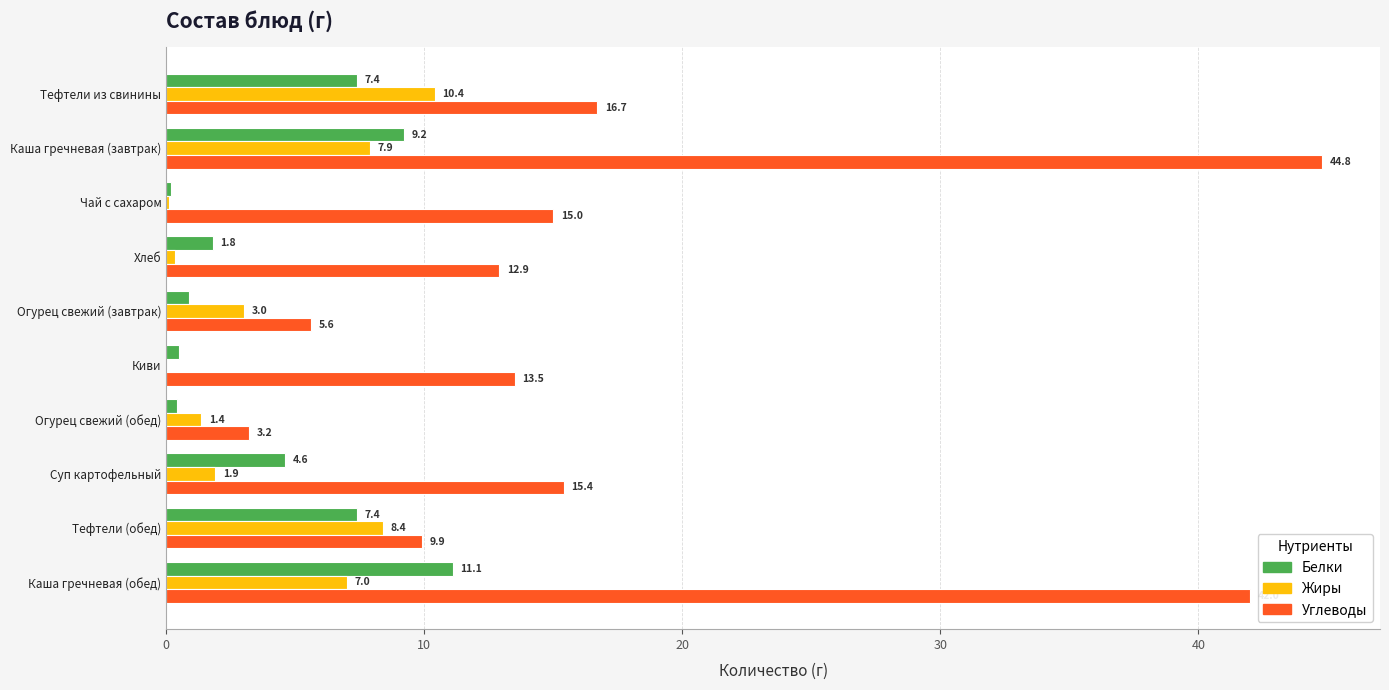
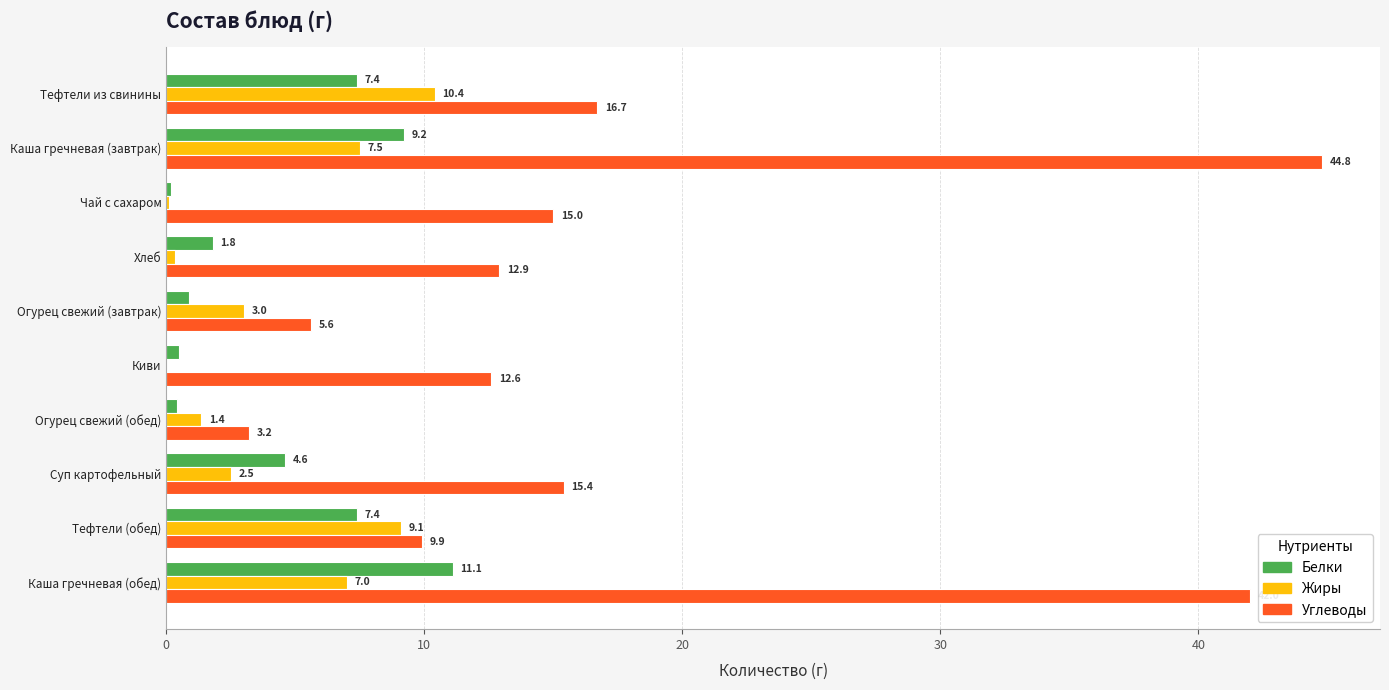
Жиры, Каша гречневая (завтрак): 7.9 -> 7.5
Углеводы, Киви: 13.5 -> 12.6
Жиры, Суп картофельный: 1.9 -> 2.5
Жиры, Тефтели (обед): 8.4 -> 9.1
